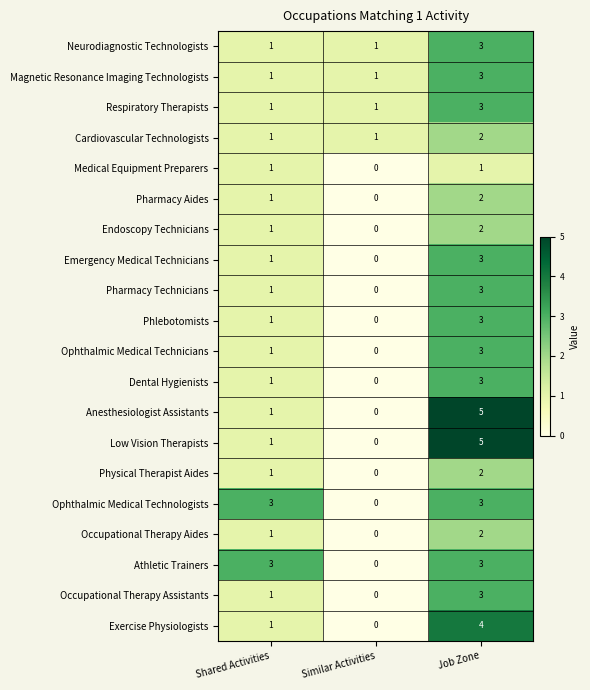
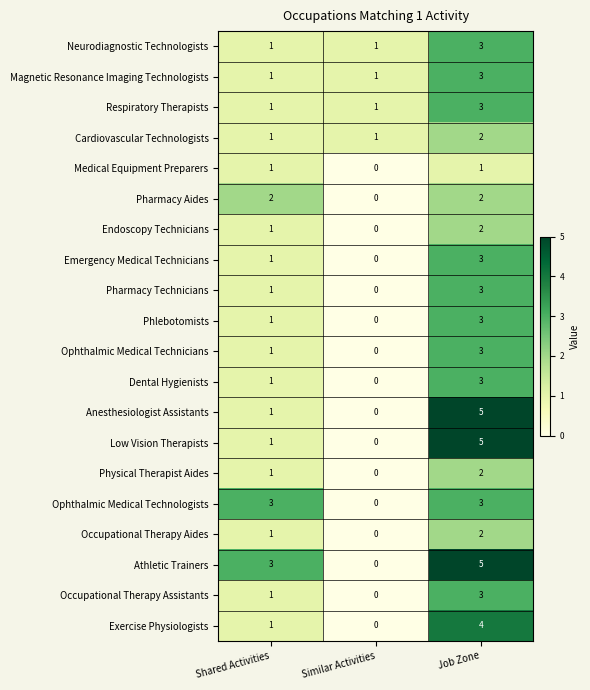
Pharmacy Aides, Shared Activities: 1 -> 2
Athletic Trainers, Job Zone: 3 -> 5
